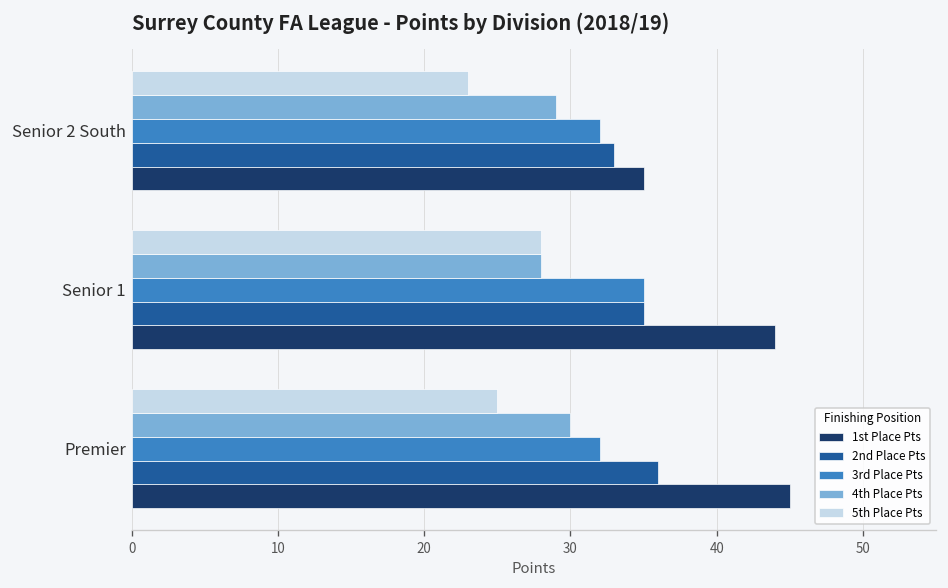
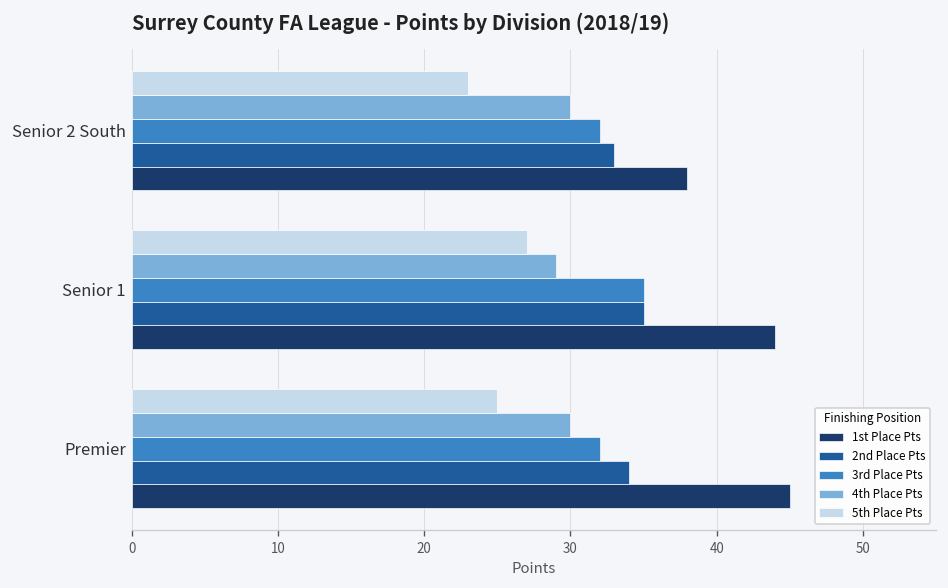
4th Place Pts, Senior 2 South: 29 -> 30
1st Place Pts, Senior 2 South: 35 -> 38
5th Place Pts, Senior 1: 28 -> 27
4th Place Pts, Senior 1: 28 -> 29
2nd Place Pts, Premier: 36 -> 34
